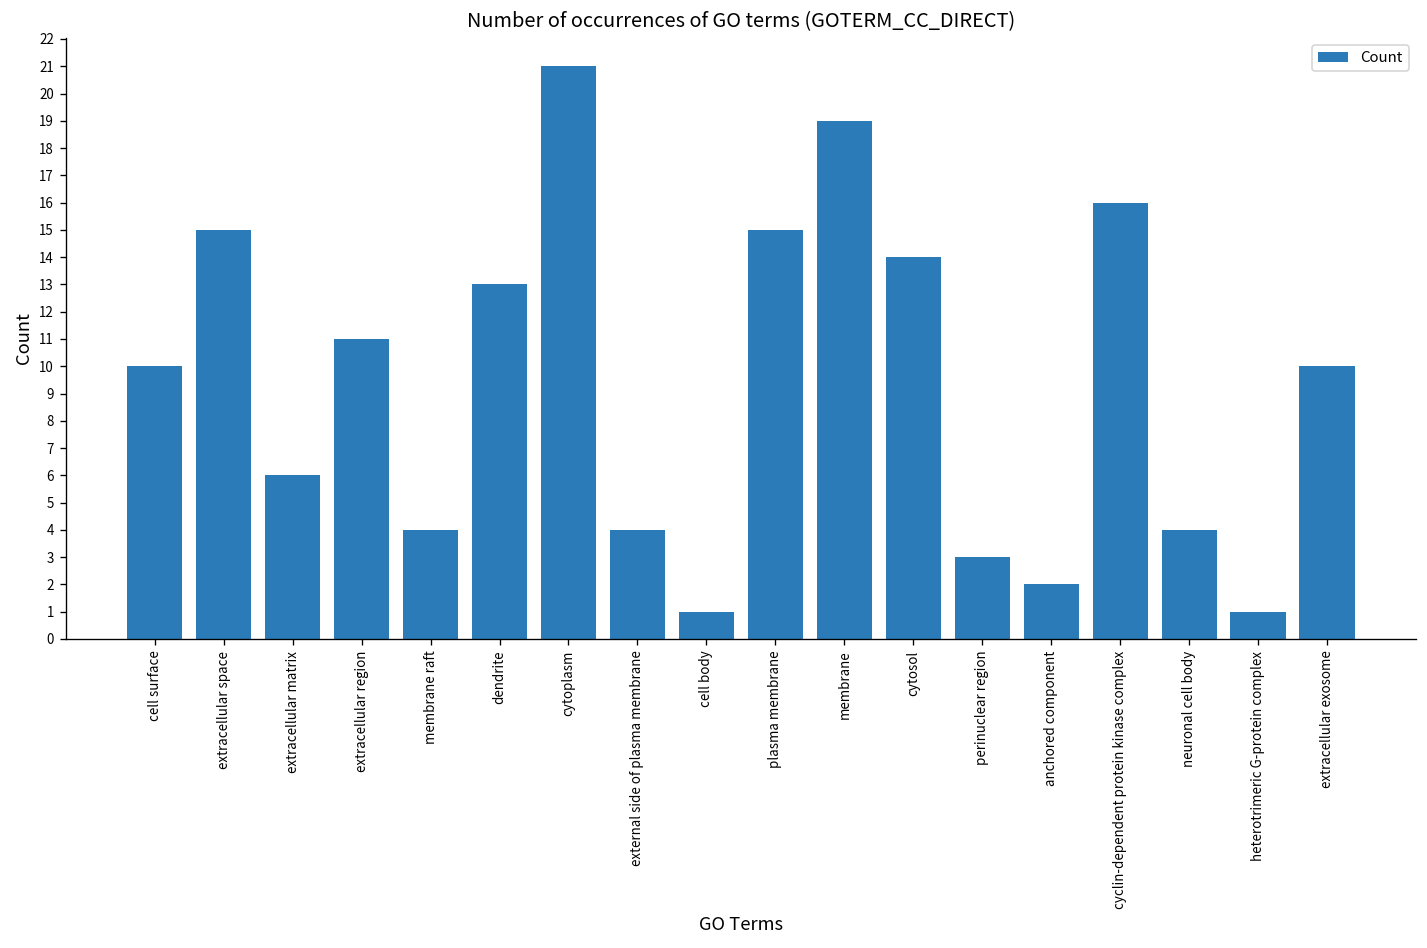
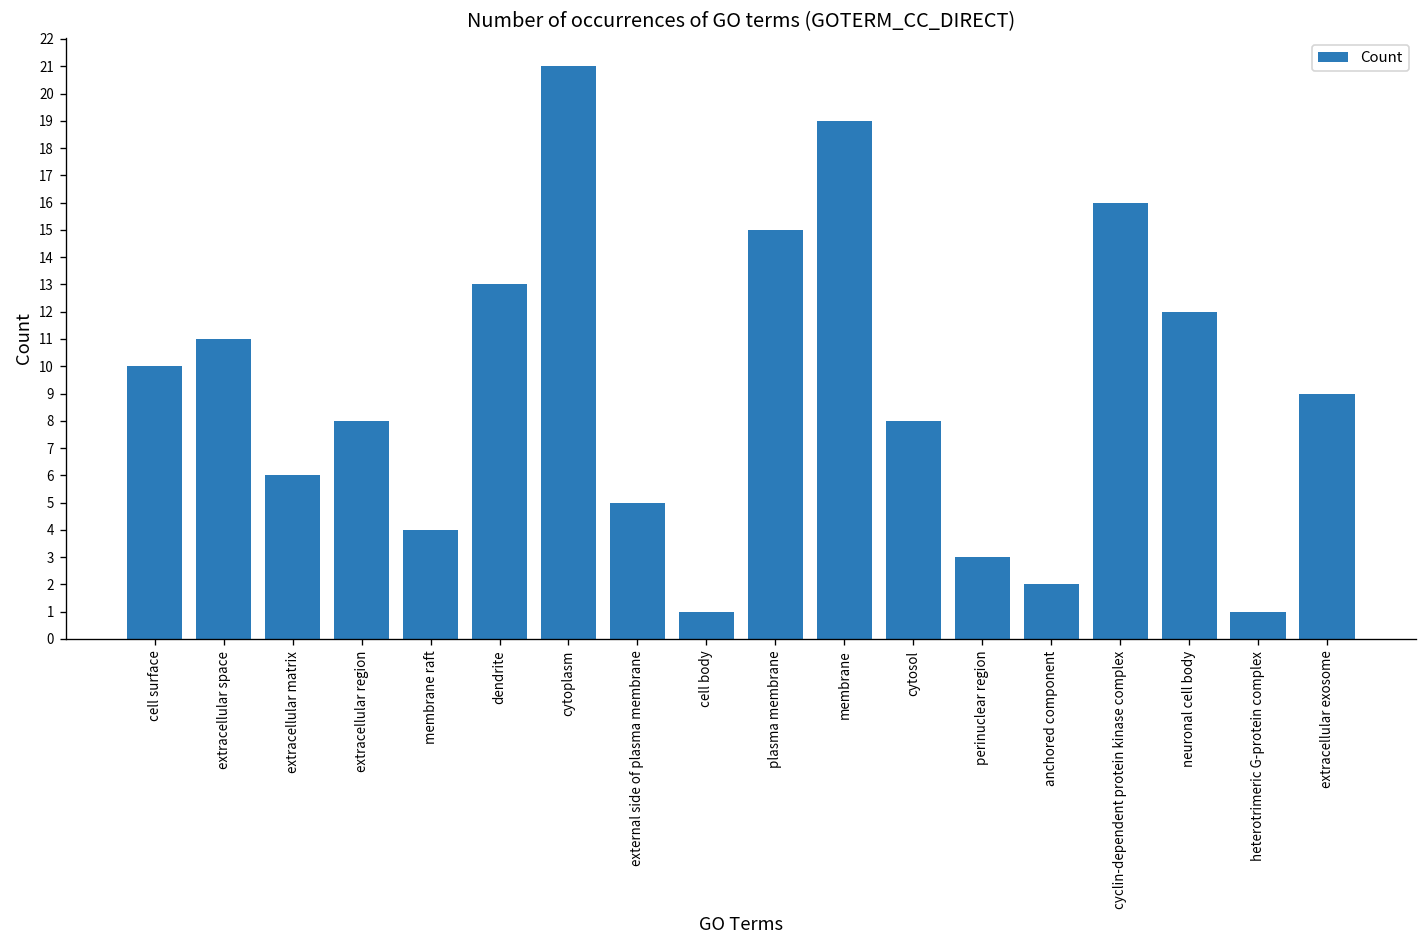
extracellular space: 15 -> 11
extracellular region: 11 -> 8
external side of plasma membrane: 4 -> 5
cytosol: 14 -> 8
neuronal cell body: 4 -> 12
extracellular exosome: 10 -> 9
